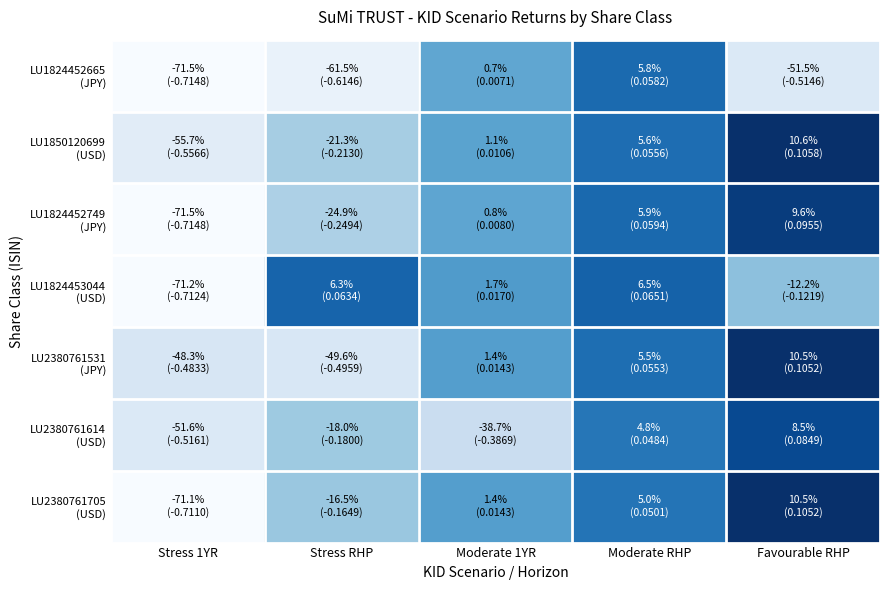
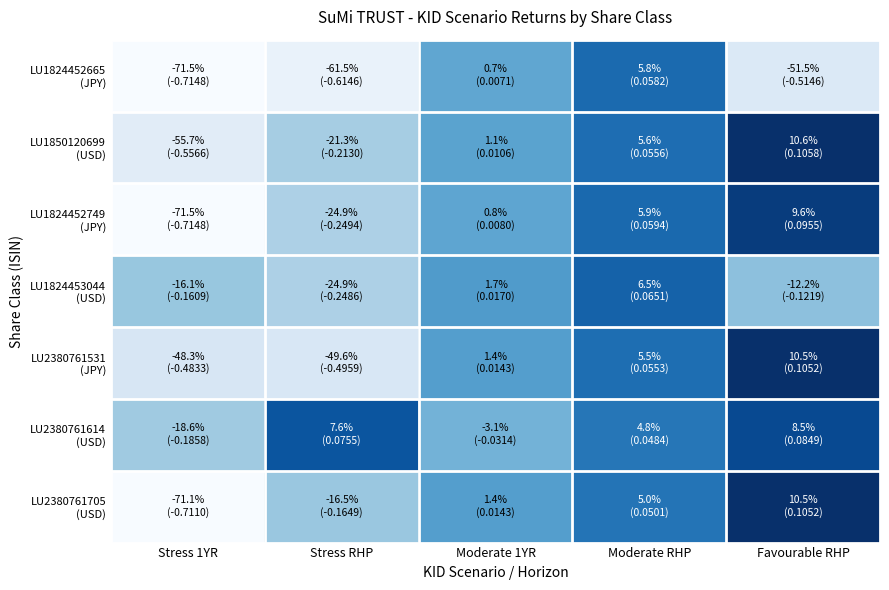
LU1824453044 (USD), Stress 1YR: -71.2% (-0.7124) -> -16.1% (-0.1609)
LU1824453044 (USD), Stress RHP: 6.3% (0.0634) -> -24.9% (-0.2486)
LU2380761614 (USD), Stress 1YR: -51.6% (-0.5161) -> -18.6% (-0.1858)
LU2380761614 (USD), Stress RHP: -18.0% (-0.1800) -> 7.6% (0.0755)
LU2380761614 (USD), Moderate 1YR: -38.7% (-0.3869) -> -3.1% (-0.0314)
